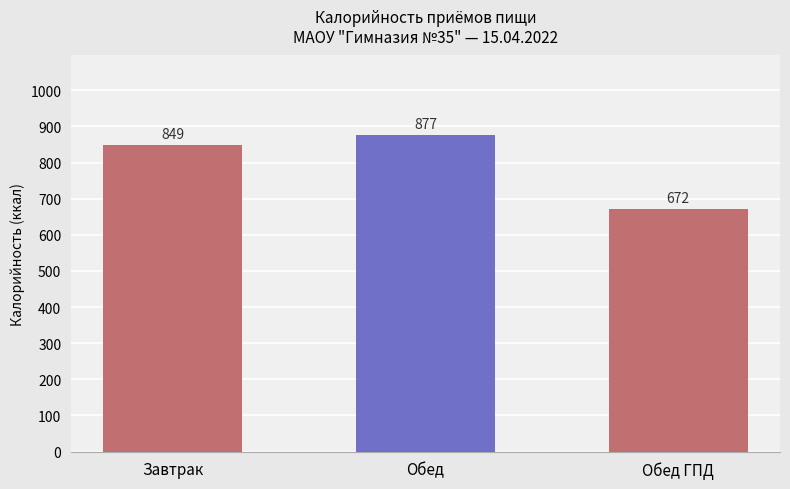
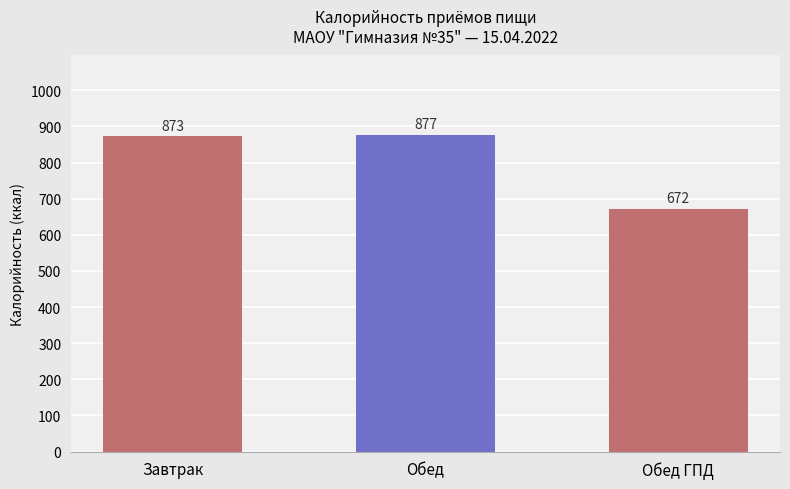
Завтрак: 849 -> 873
